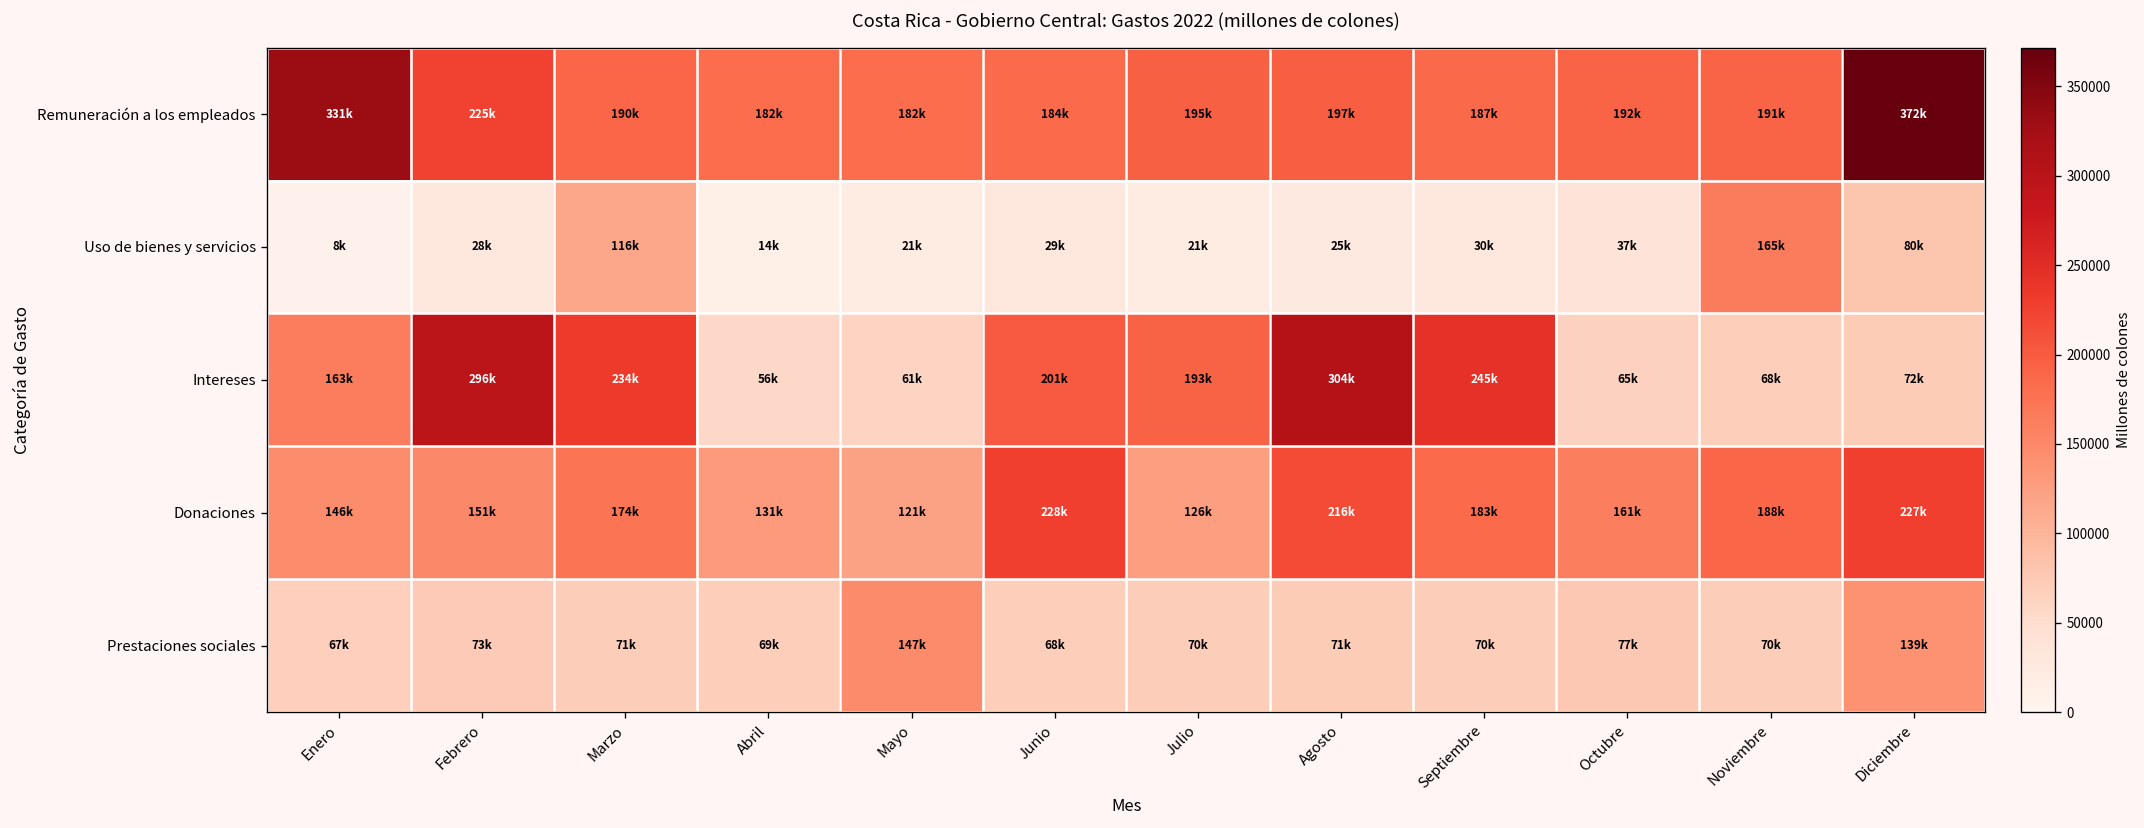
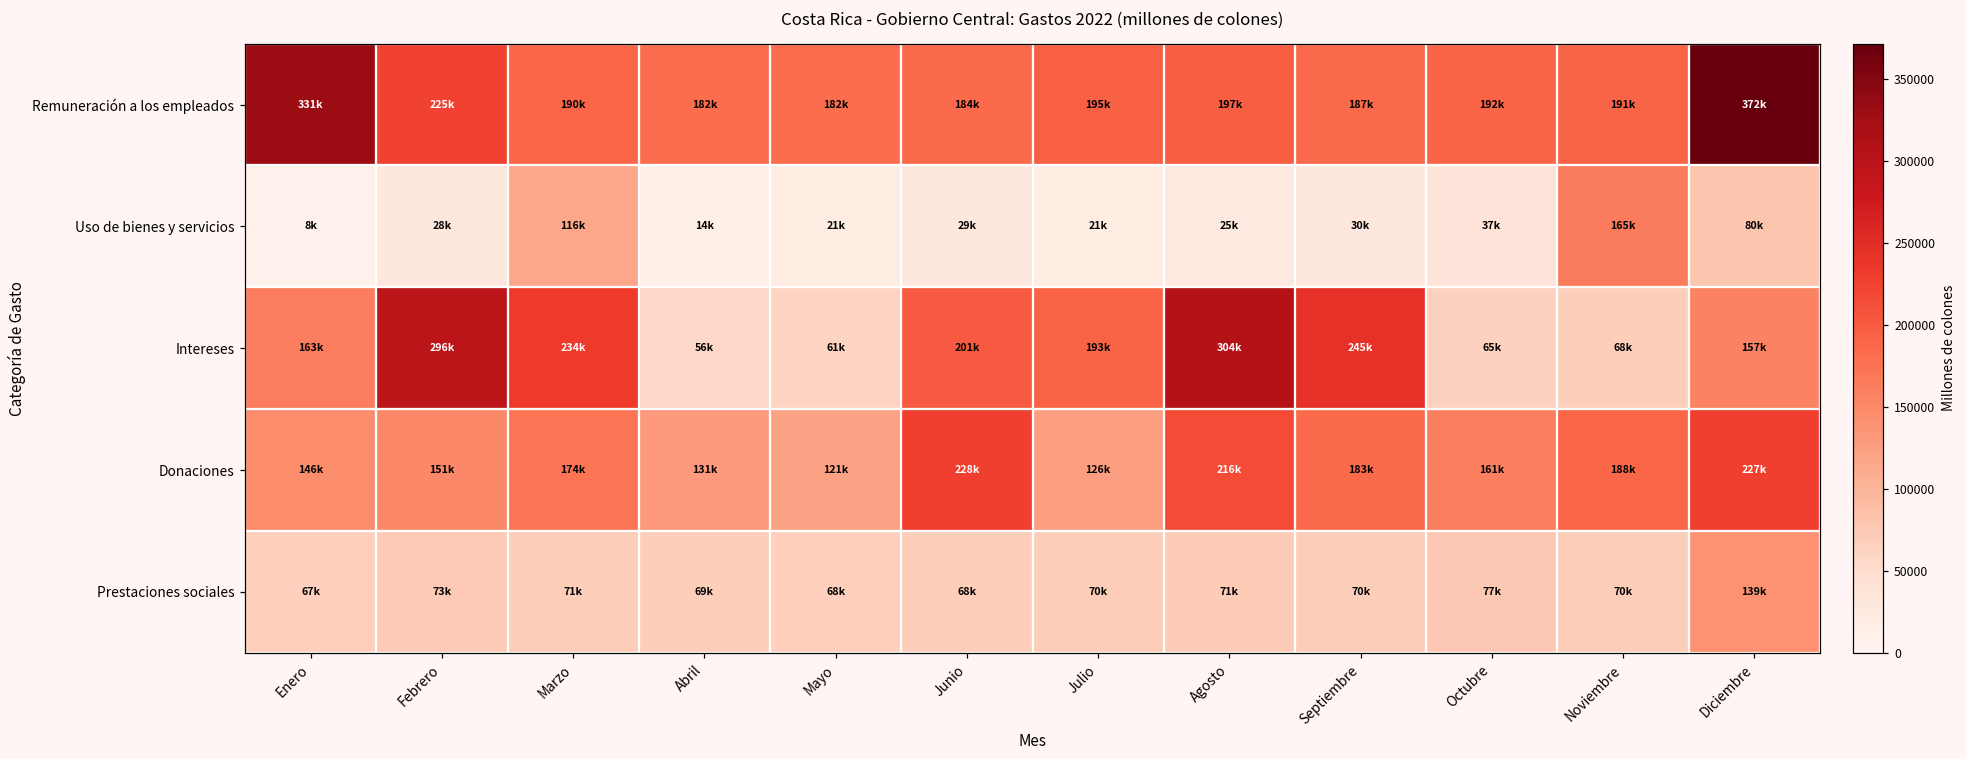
Intereses, Diciembre: 72k -> 157k
Prestaciones sociales, Mayo: 147k -> 68k
